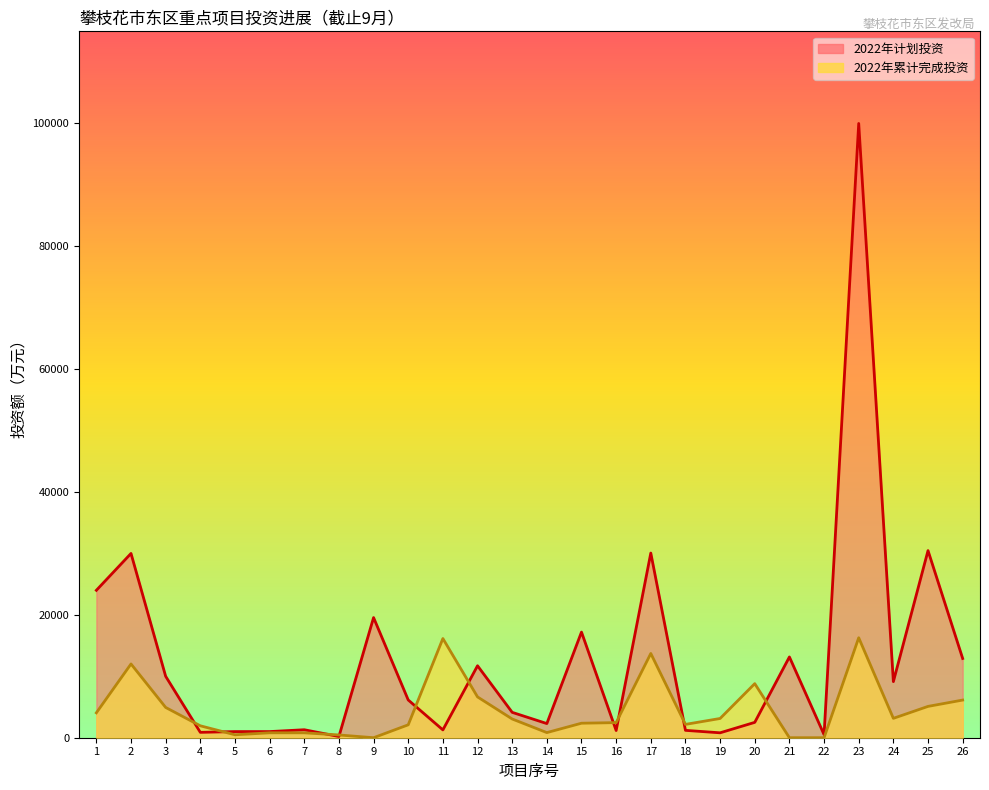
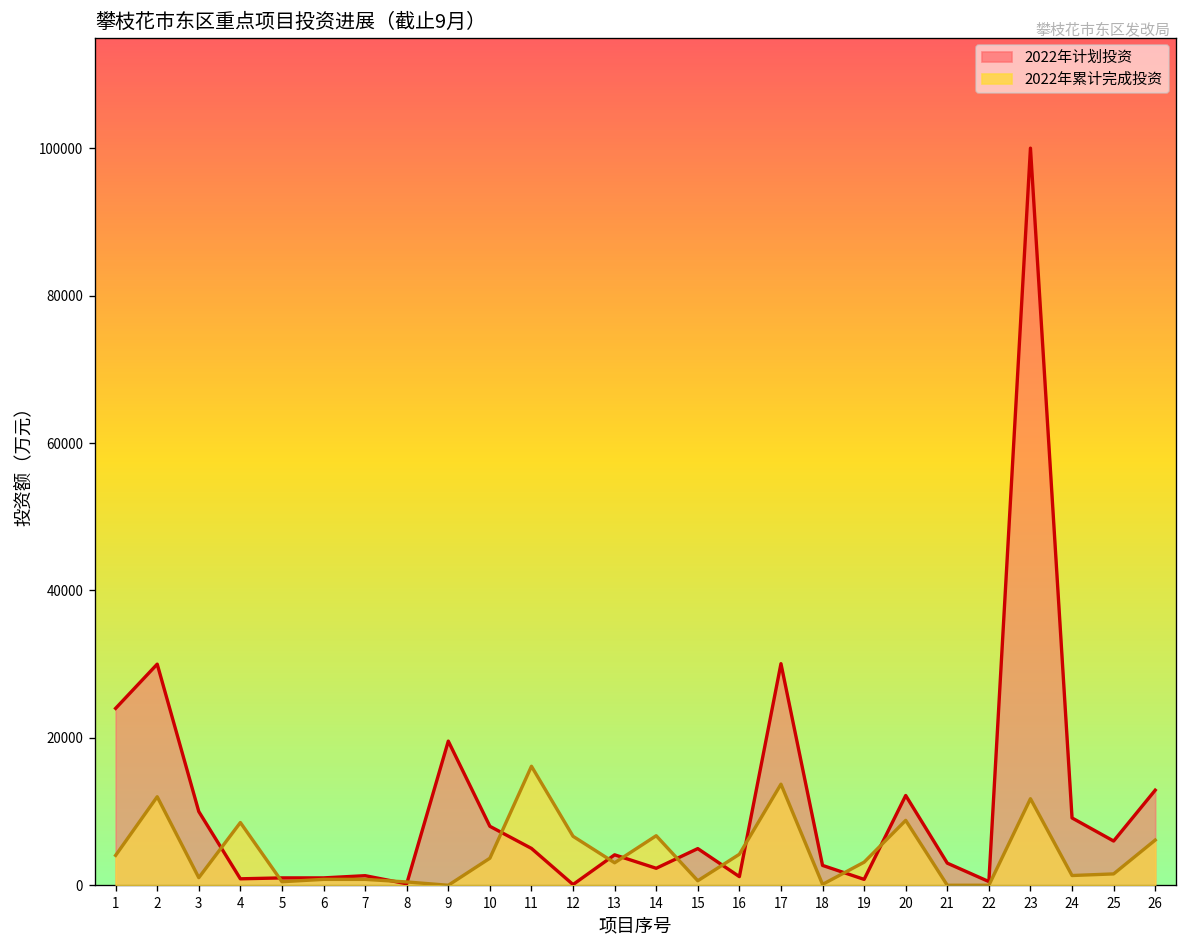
2022年累计完成投资, 3: 5000 -> 1000
2022年累计完成投资, 4: 2000 -> 9000
2022年计划投资, 10: 6000 -> 8000
2022年累计完成投资, 10: 2000 -> 4000
2022年计划投资, 11: 1000 -> 5000
2022年计划投资, 12: 12000 -> 0
2022年累计完成投资, 14: 1000 -> 7000
2022年计划投资, 15: 17000 -> 5000
2022年累计完成投资, 15: 2000 -> 1000
2022年累计完成投资, 16: 2000 -> 4000
2022年计划投资, 18: 1000 -> 3000
2022年累计完成投资, 18: 2000 -> 0
2022年计划投资, 20: 3000 -> 12000
2022年计划投资, 21: 13000 -> 3000
2022年累计完成投资, 23: 16000 -> 12000
2022年累计完成投资, 24: 3000 -> 1000
2022年计划投资, 25: 30000 -> 6000
2022年累计完成投资, 25: 5000 -> 2000
